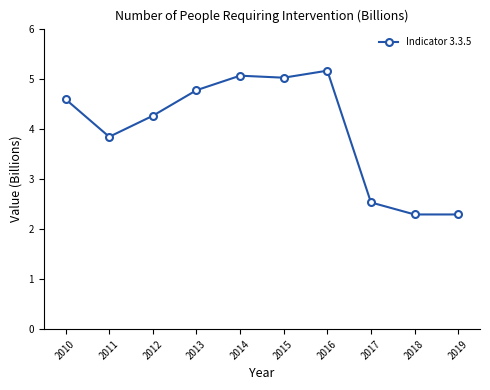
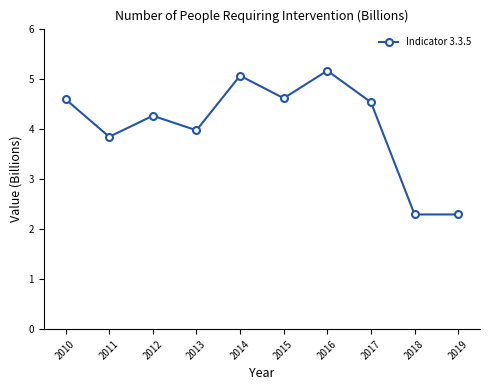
2013: 4.8 -> 4.0
2015: 5.0 -> 4.6
2017: 2.5 -> 4.5
